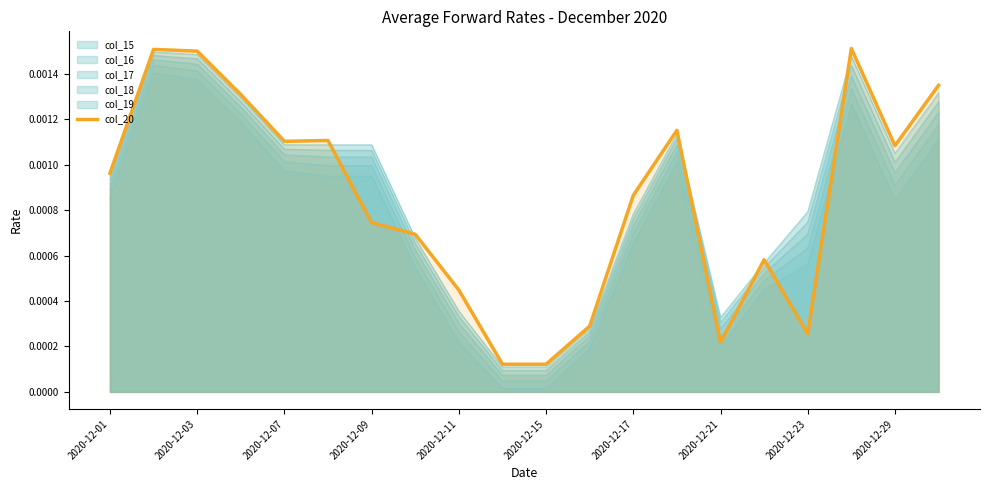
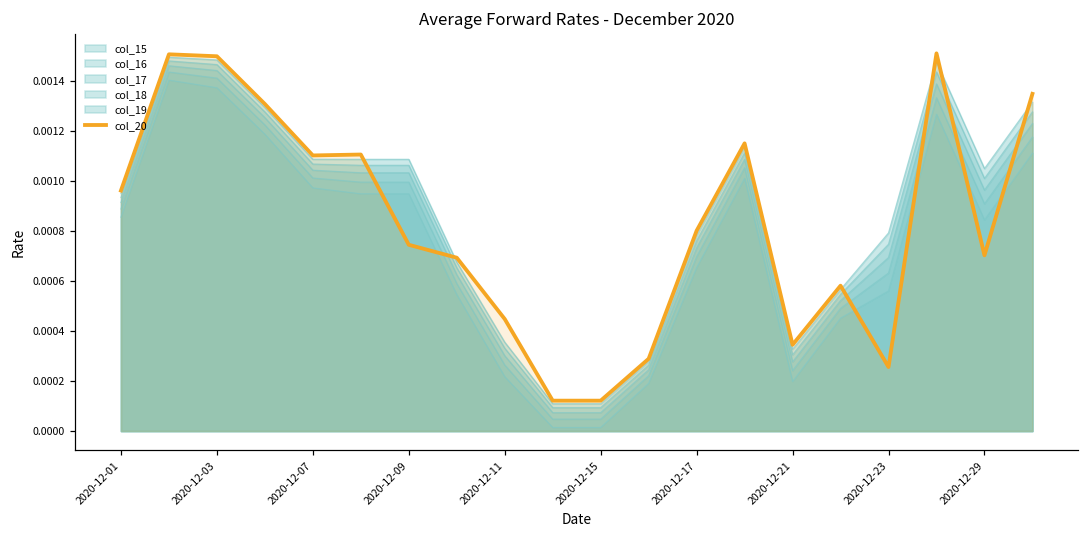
col_20, 2020-12-17: 0.00087 -> 0.00080
col_20, 2020-12-21: 0.00022 -> 0.00035
col_20, 2020-12-29: 0.00108 -> 0.00070
